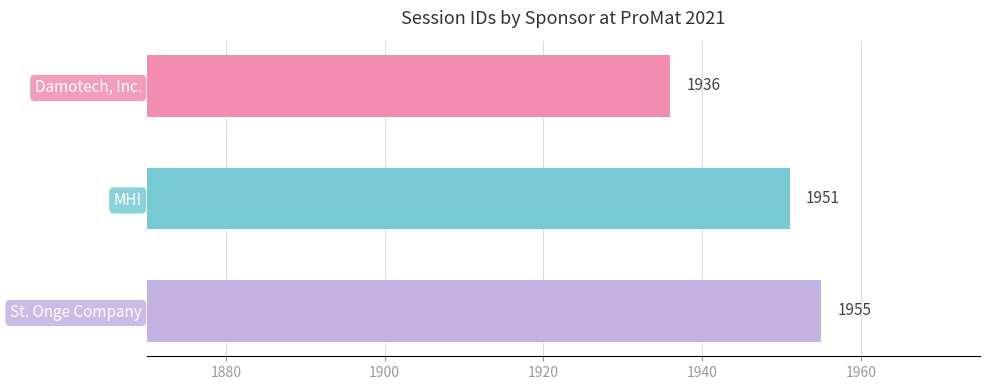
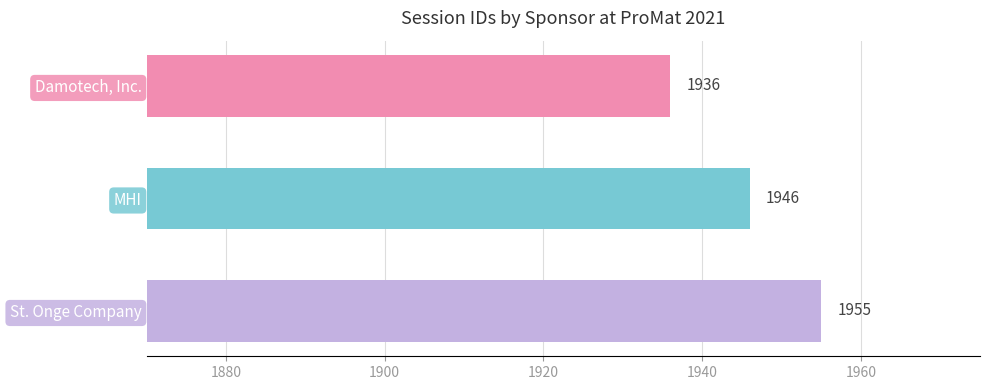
MHI: 1951 -> 1946
